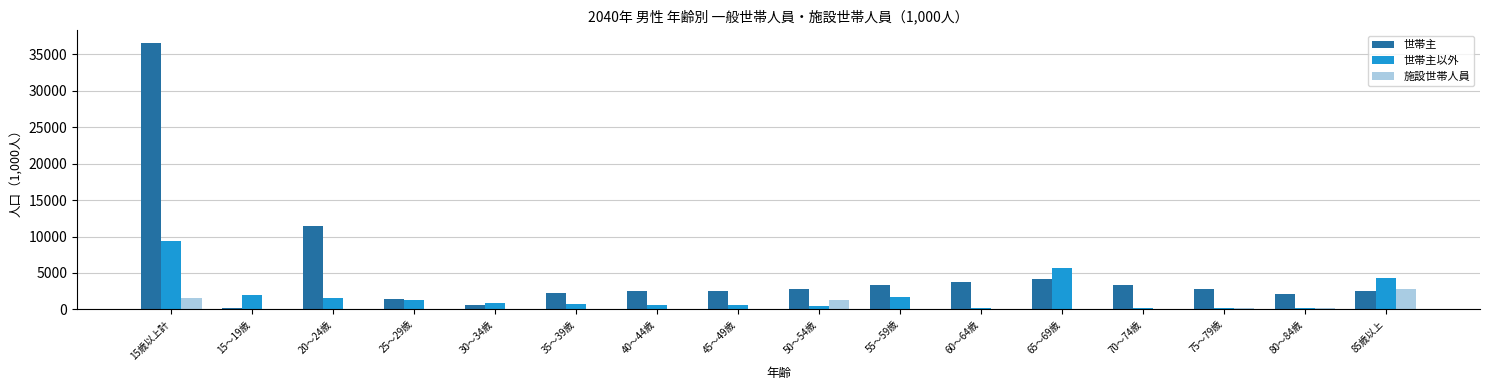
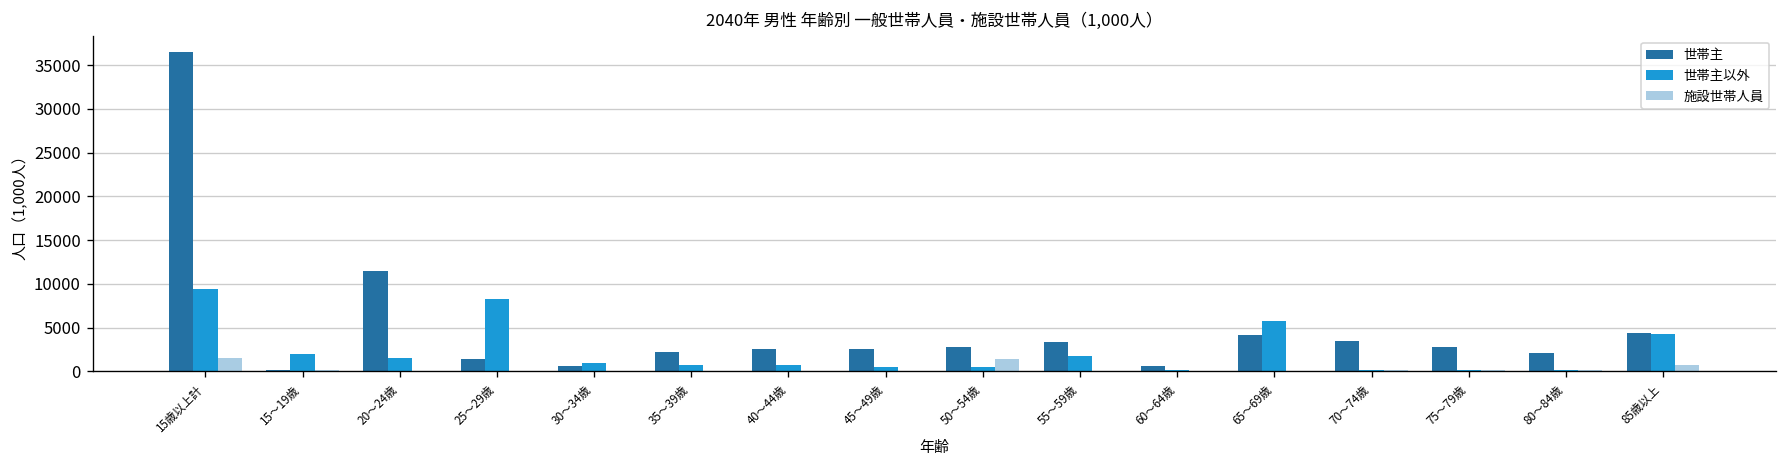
世帯主以外, 25～29歳: 1000 -> 8000
世帯主, 60～64歳: 4000 -> 1000
世帯主, 85歳以上: 3000 -> 4000
施設世帯人員, 85歳以上: 3000 -> 1000
